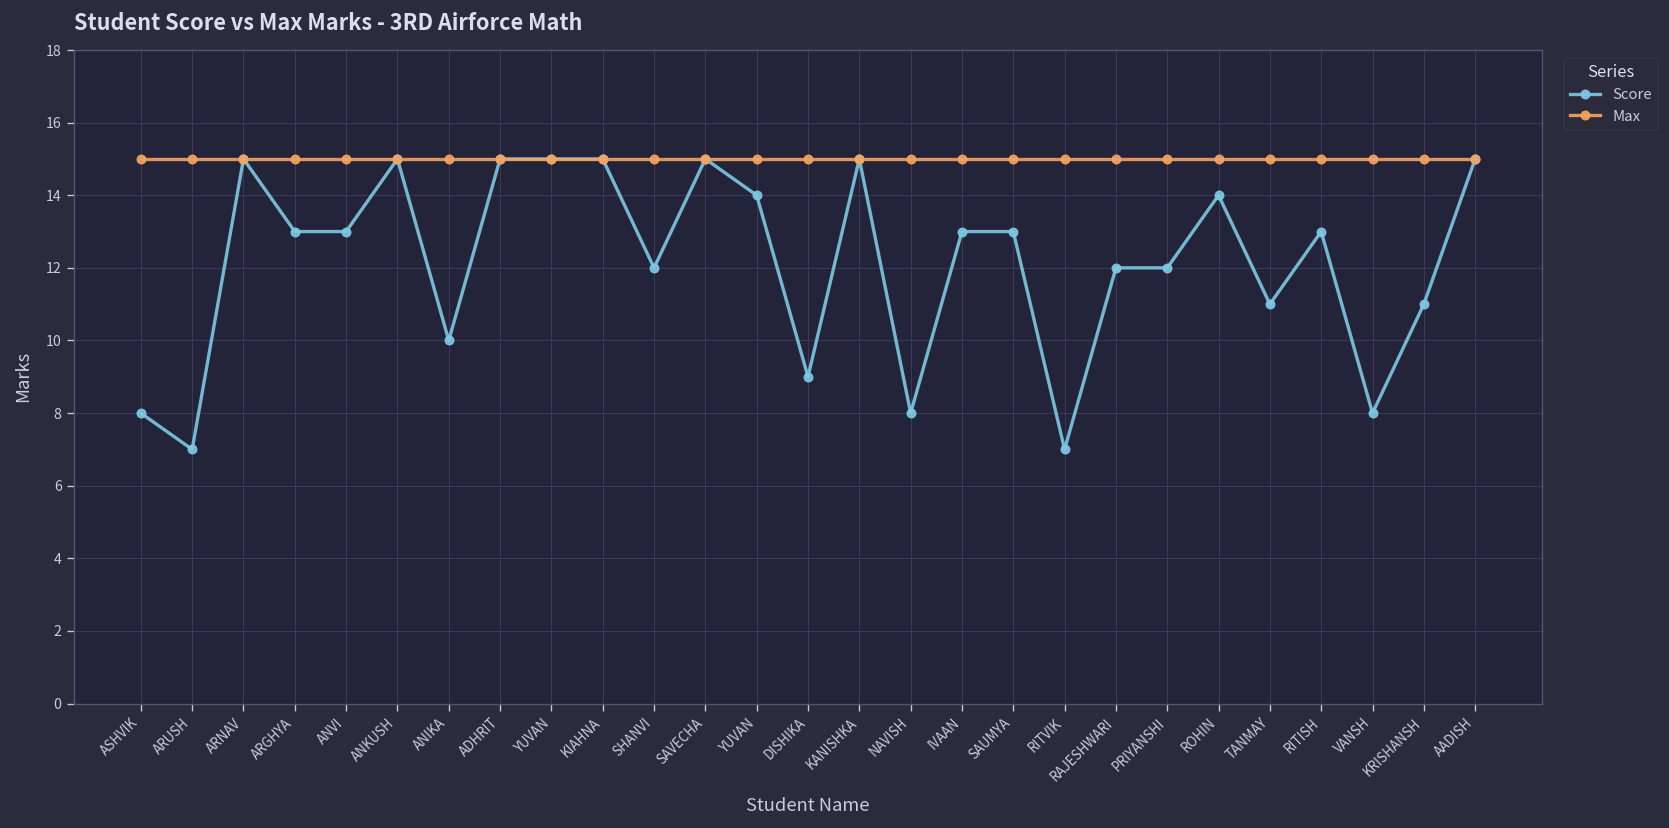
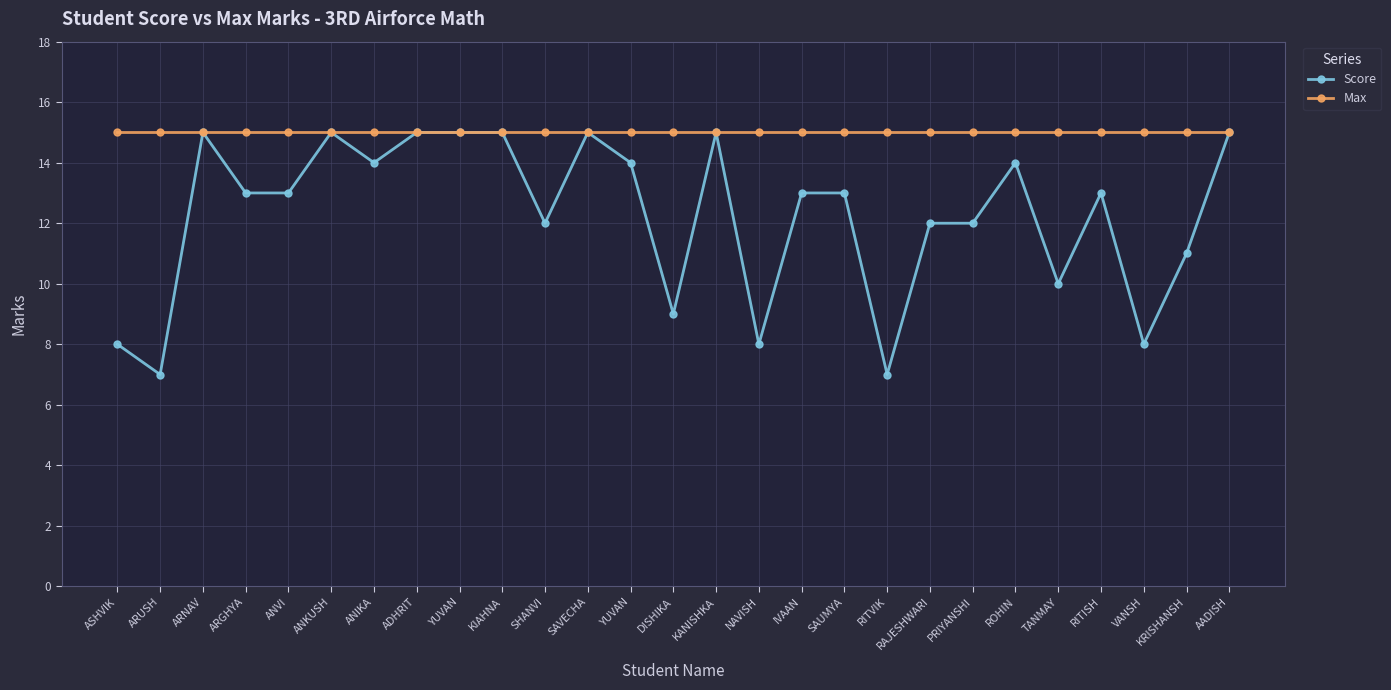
Score, ANIKA: 10 -> 14
Score, TANMAY: 11 -> 10
